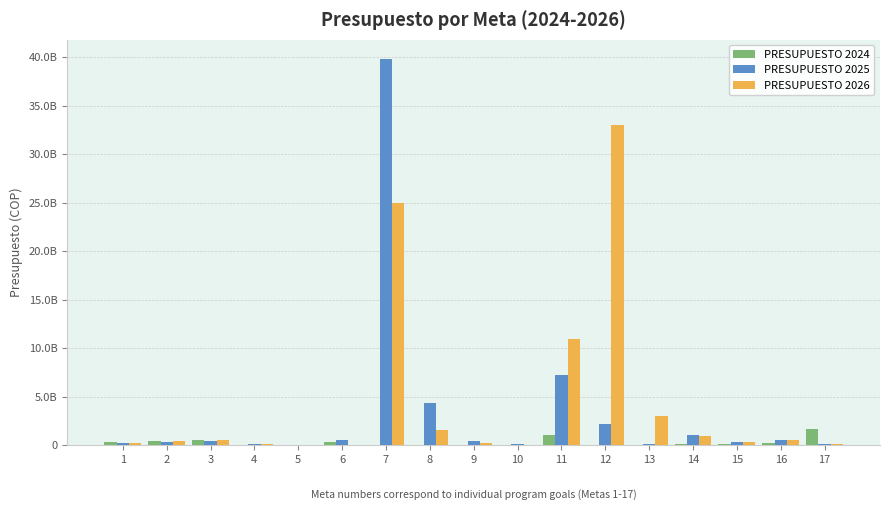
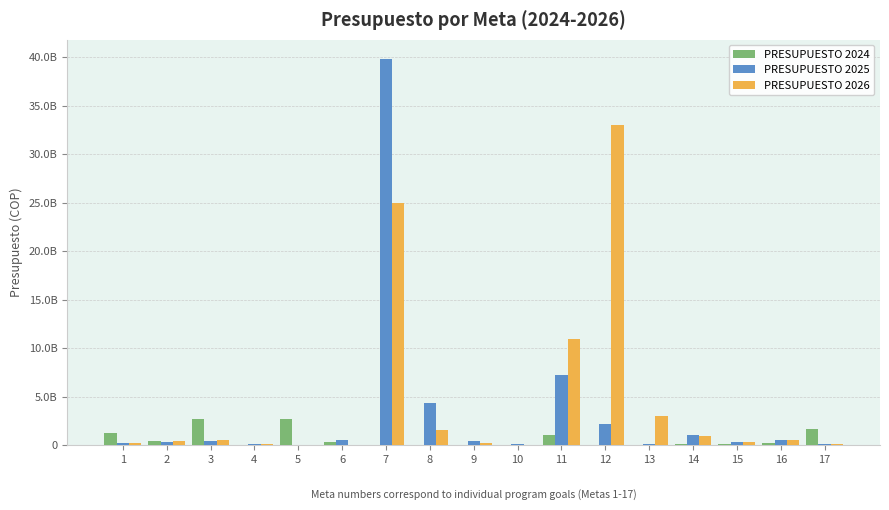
PRESUPUESTO 2024, 1: 0 -> 1000000000
PRESUPUESTO 2024, 3: 0 -> 3000000000
PRESUPUESTO 2024, 5: 0 -> 3000000000
